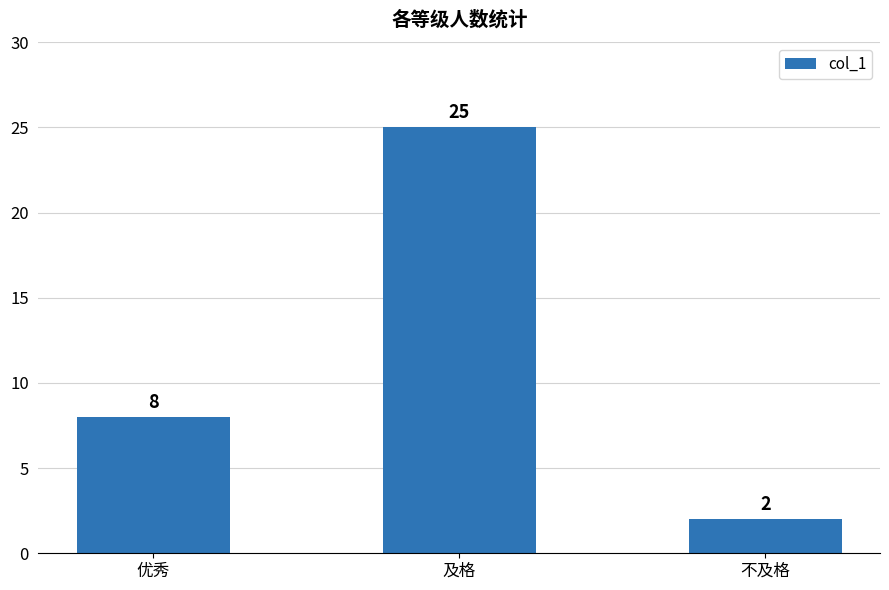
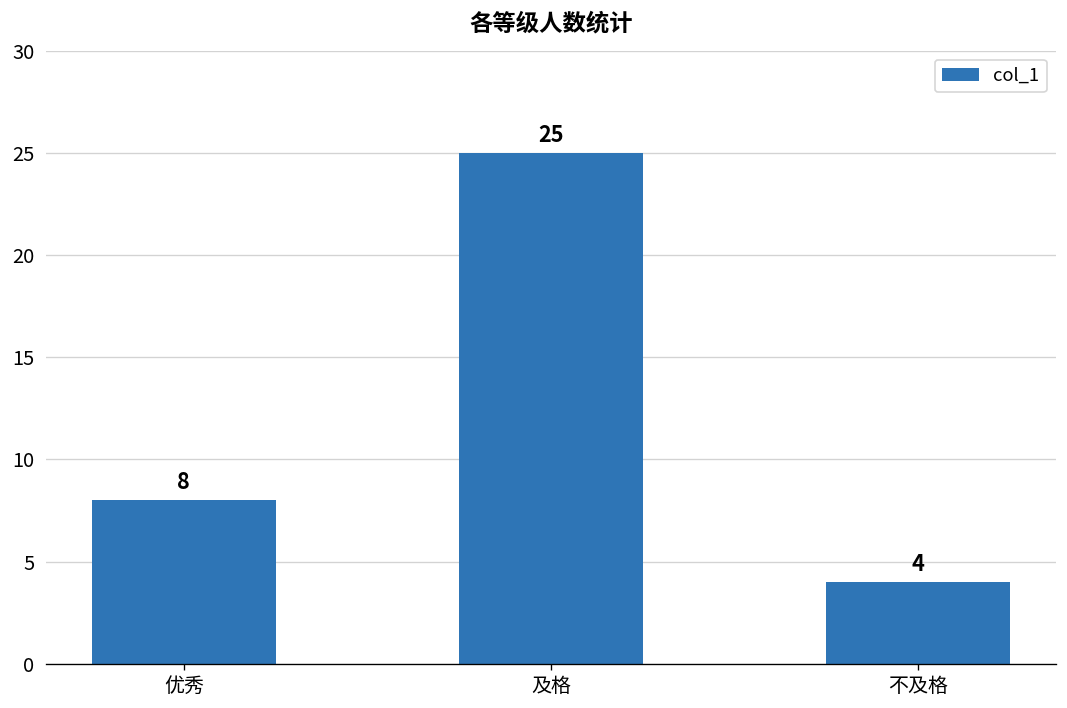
不及格: 2 -> 4
